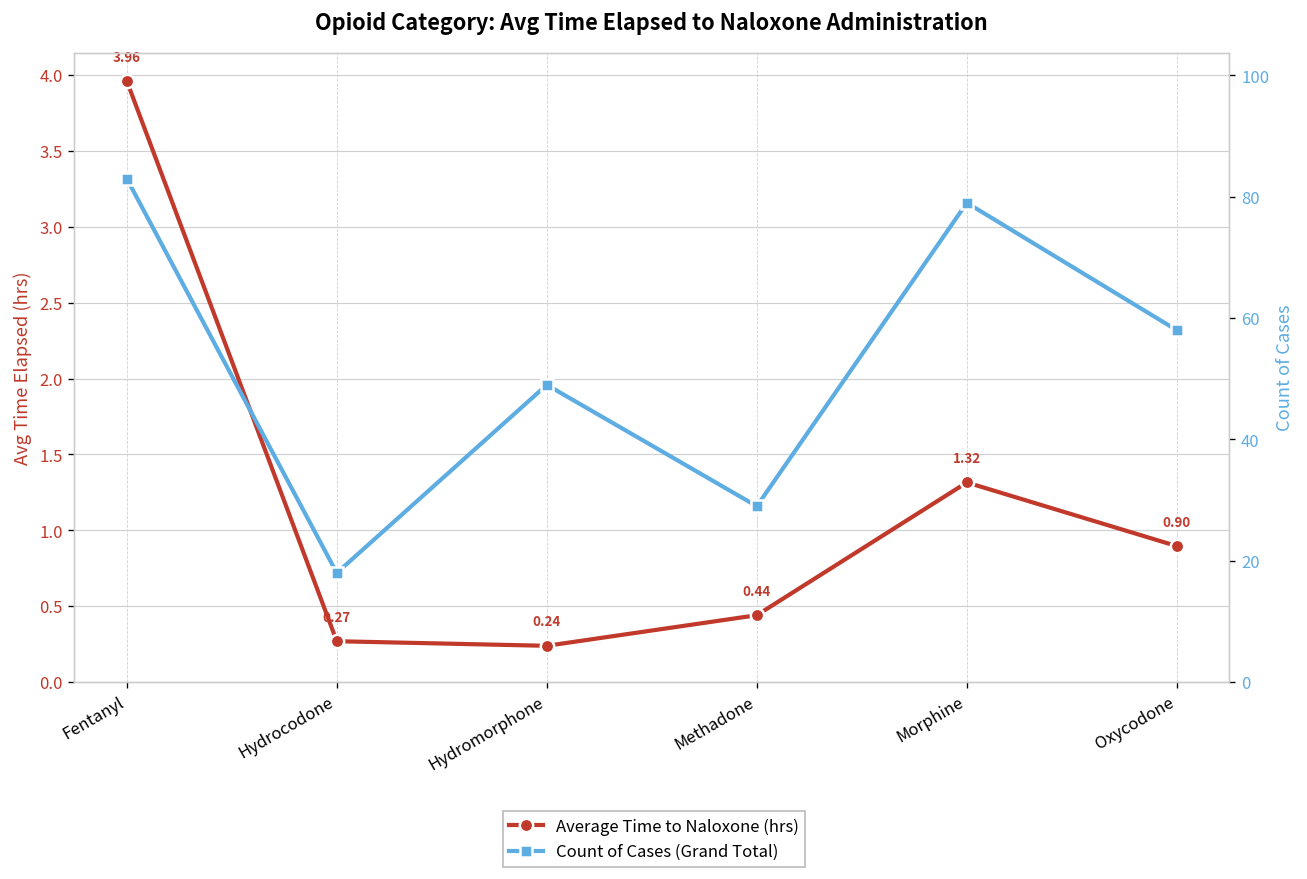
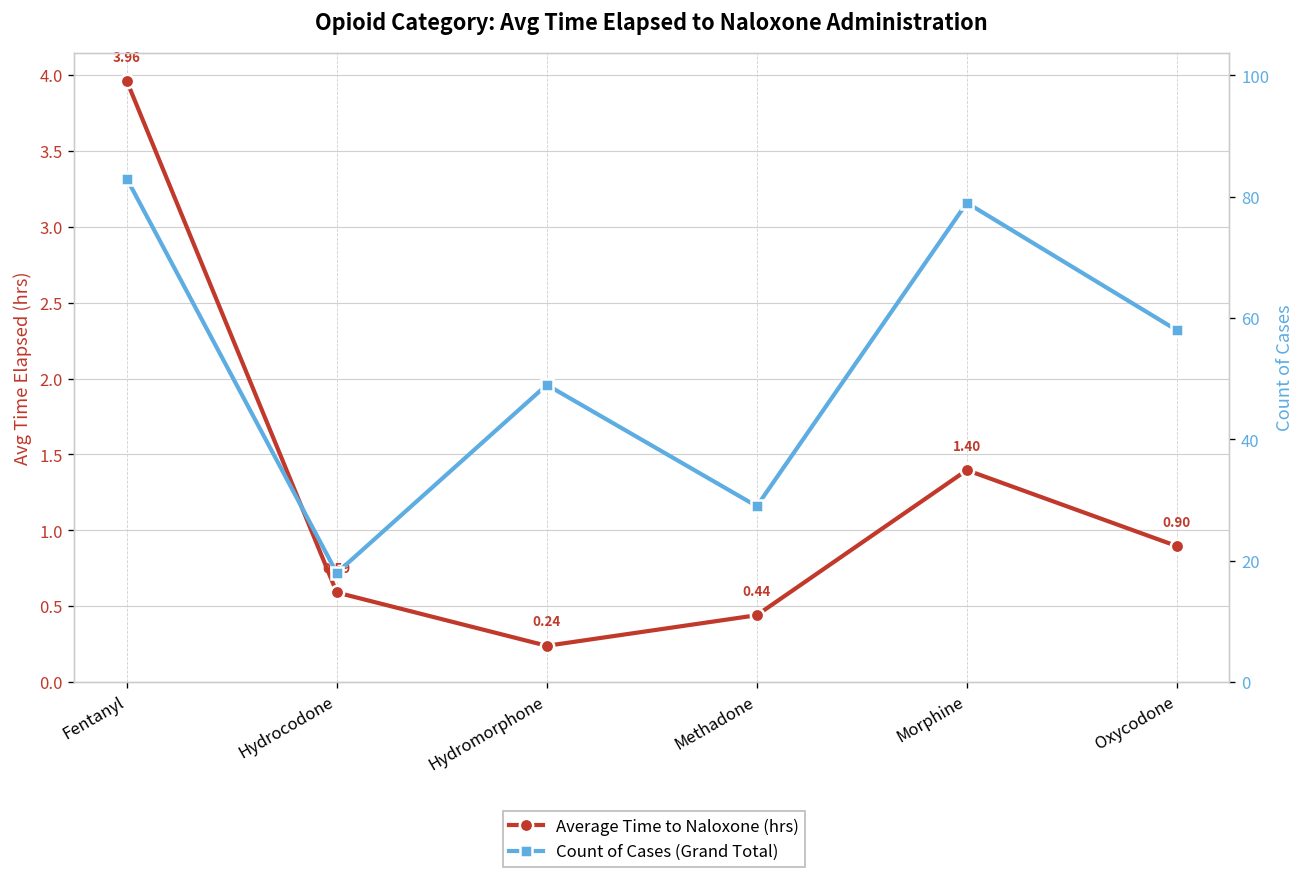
Average Time to Naloxone (hrs), Hydrocodone: 0.27 -> 0.59
Average Time to Naloxone (hrs), Morphine: 1.32 -> 1.40
